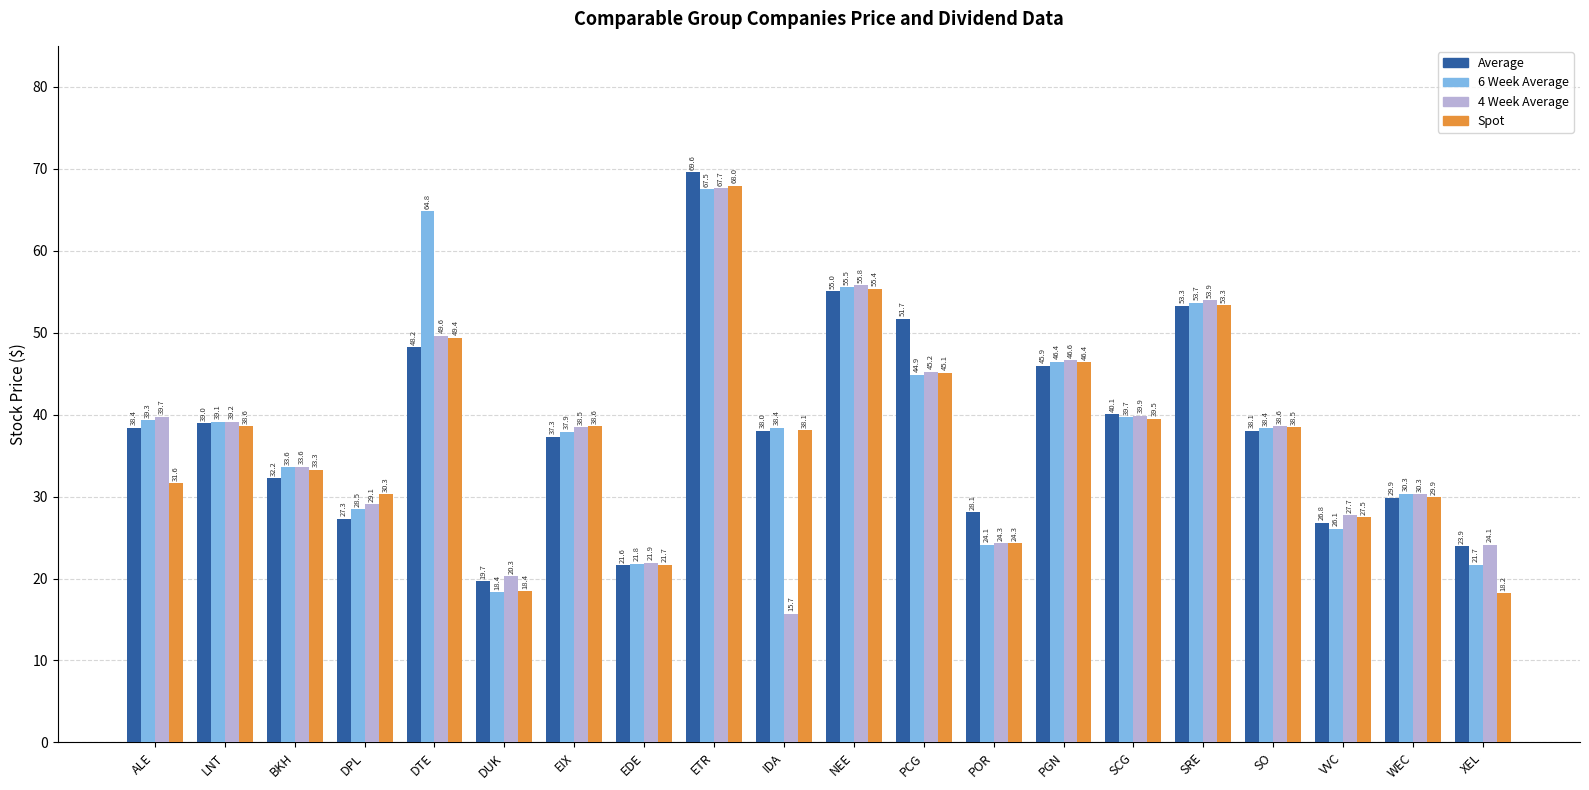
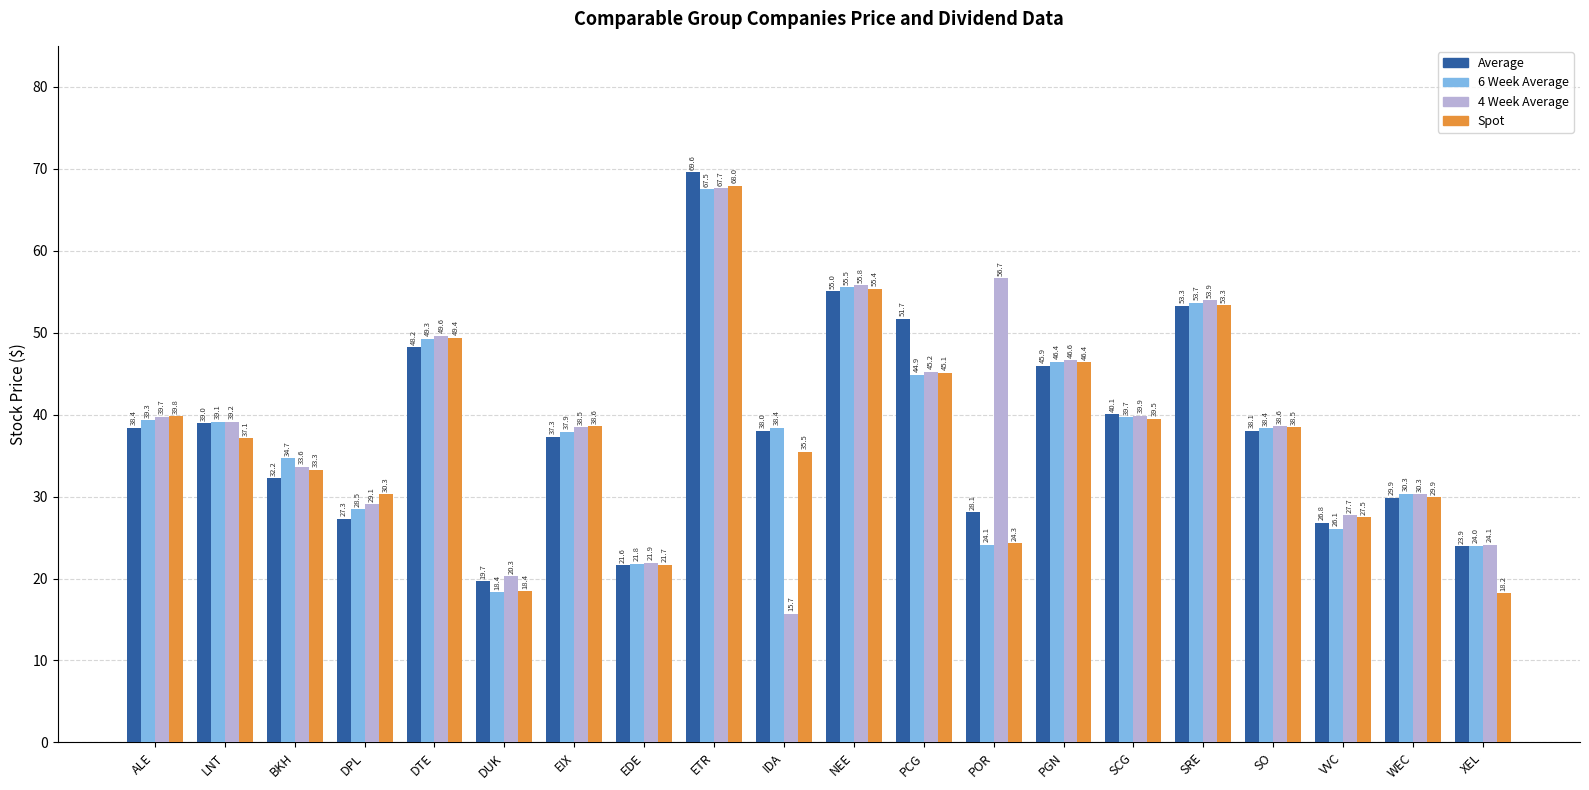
Spot, ALE: 31.6 -> 39.8
Spot, LNT: 38.6 -> 37.1
6 Week Average, BKH: 33.6 -> 34.7
6 Week Average, DTE: 64.8 -> 49.3
Spot, IDA: 38.1 -> 35.5
4 Week Average, POR: 24.3 -> 56.7
6 Week Average, XEL: 21.7 -> 24.0
